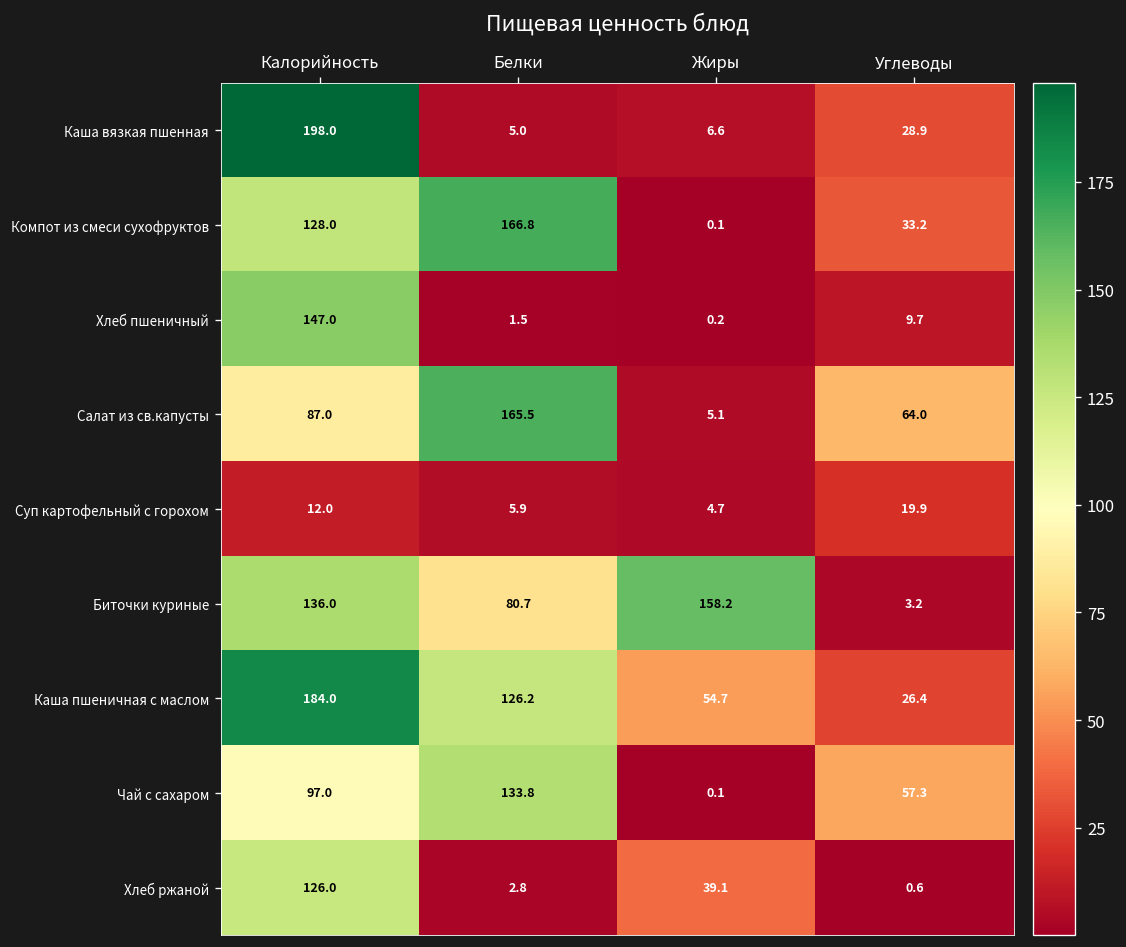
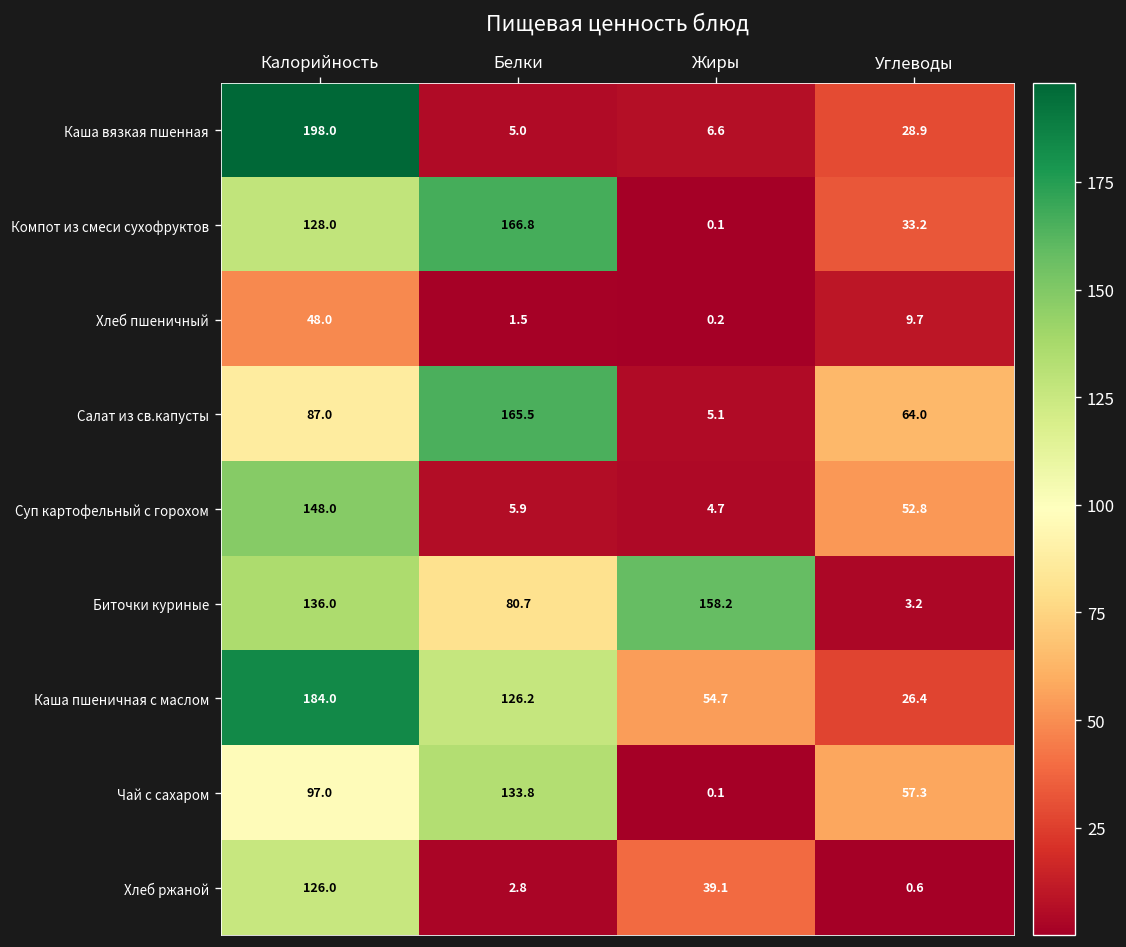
Хлеб пшеничный, Калорийность: 147.0 -> 48.0
Суп картофельный с горохом, Калорийность: 12.0 -> 148.0
Суп картофельный с горохом, Углеводы: 19.9 -> 52.8
